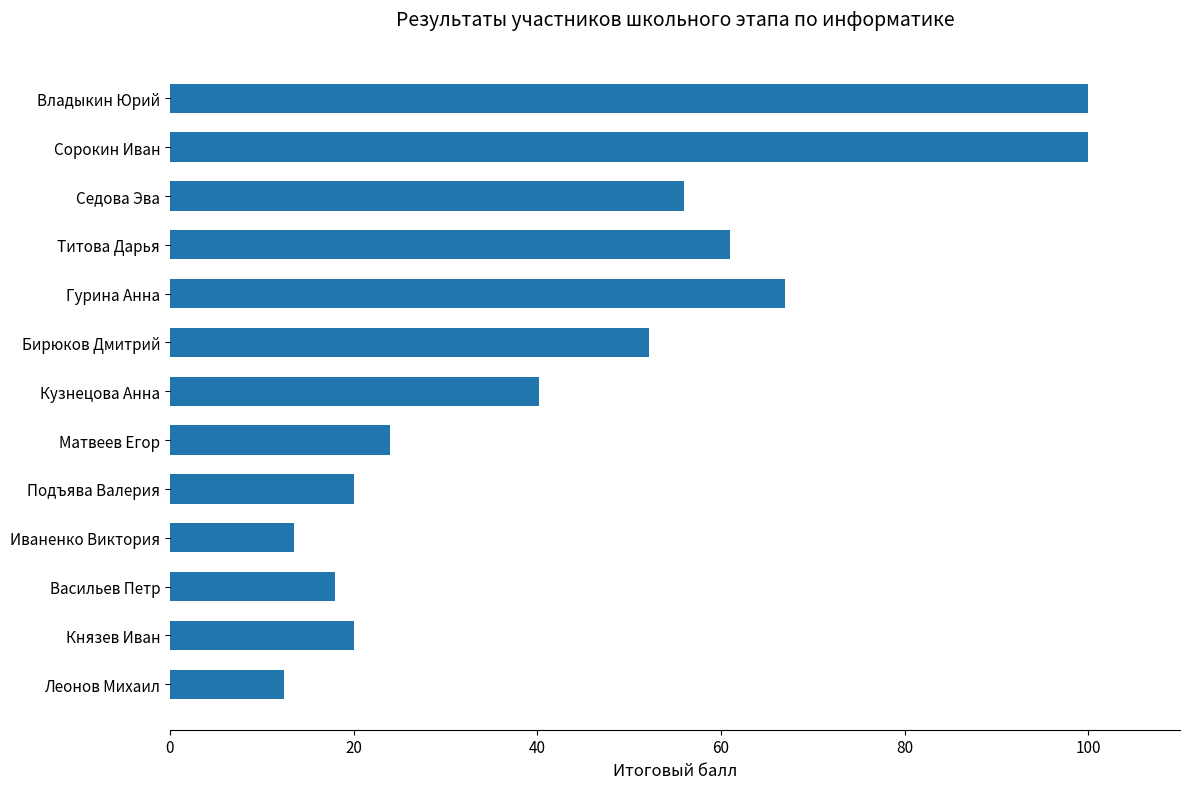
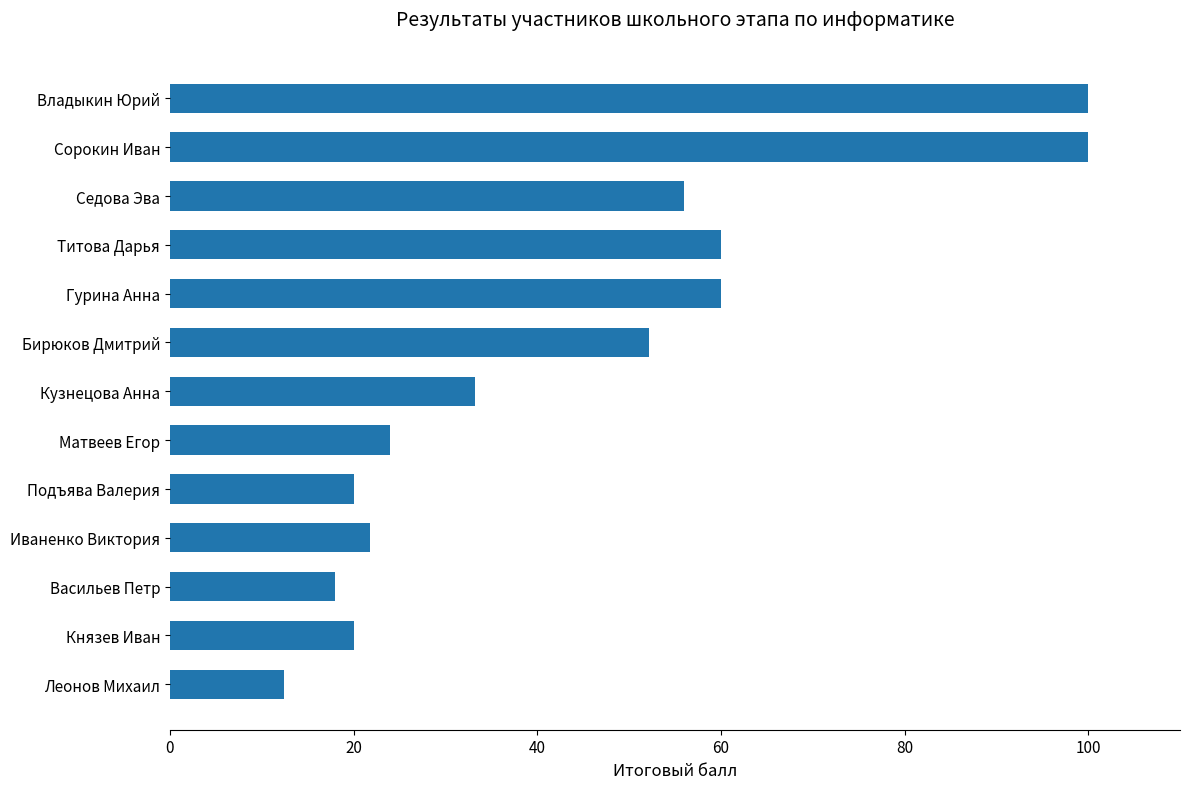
Титова Дарья: 61 -> 60
Гурина Анна: 67 -> 60
Кузнецова Анна: 40 -> 33
Иваненко Виктория: 14 -> 22
